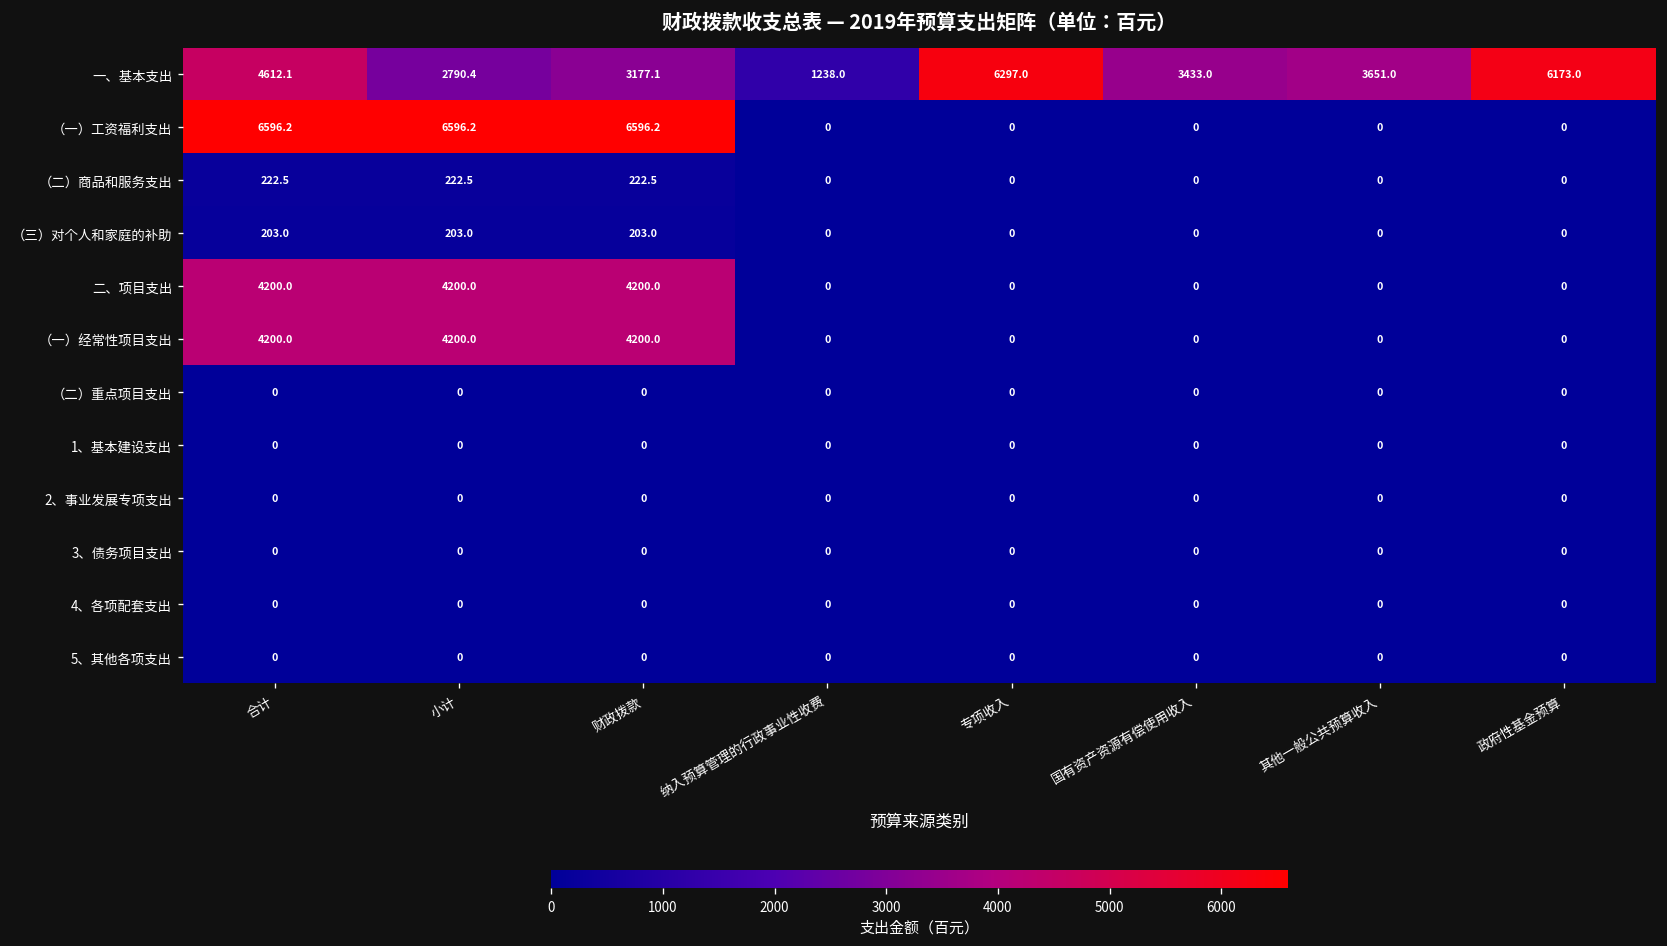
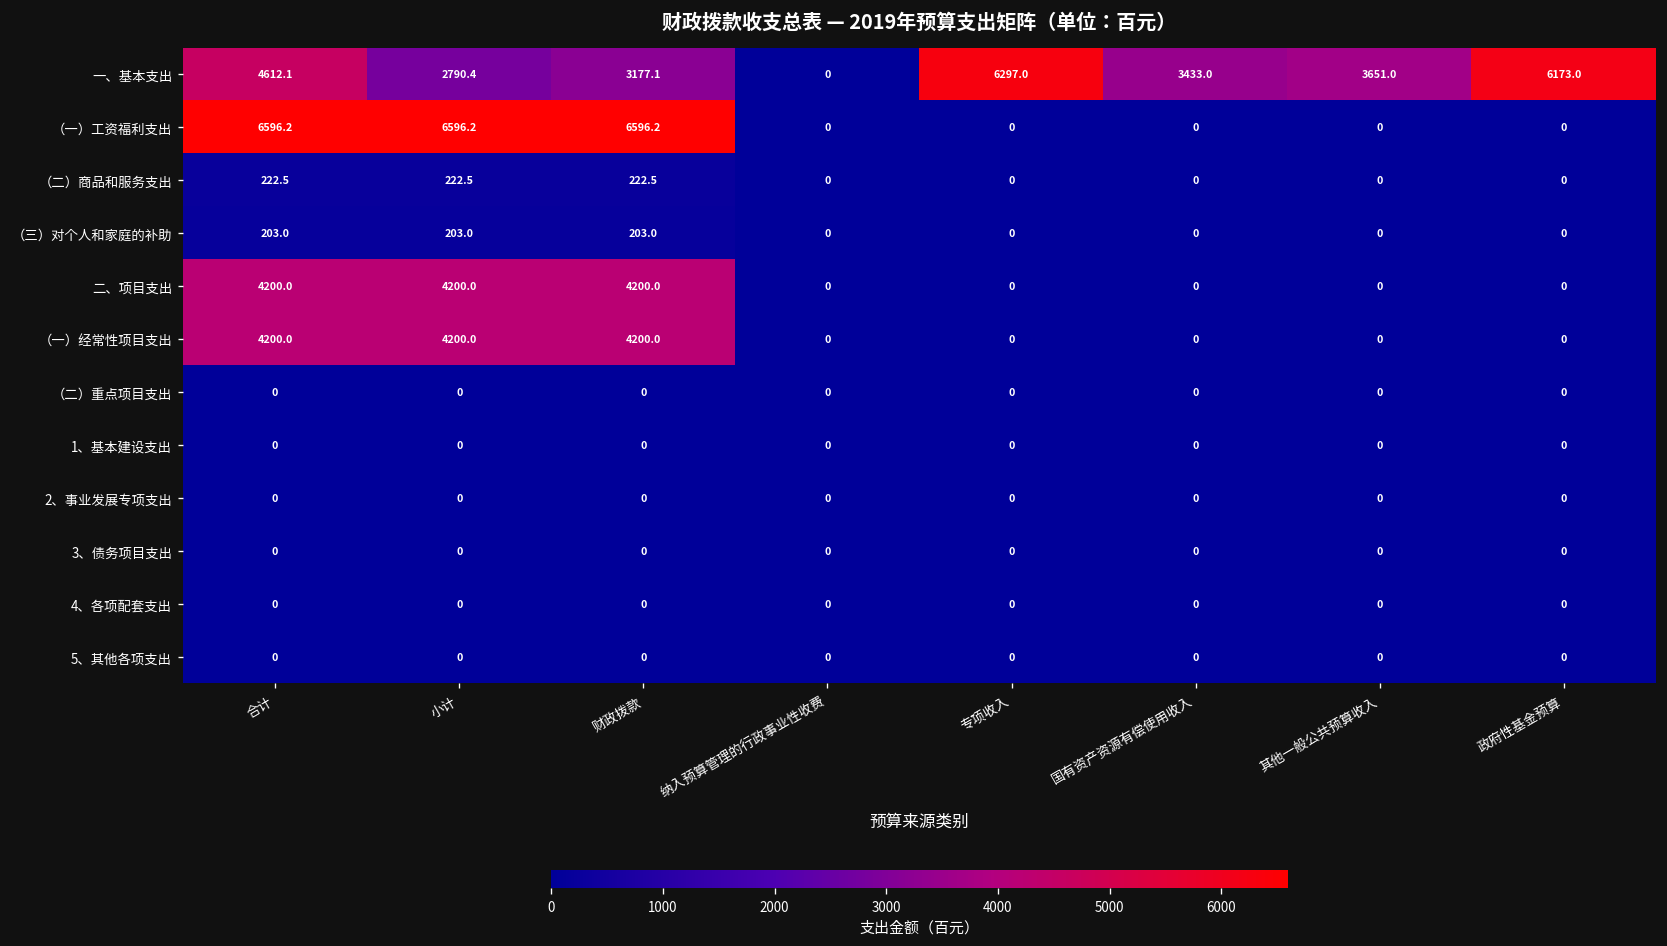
一、基本支出, 纳入预算管理的行政事业性收费: 1238.0 -> 0
